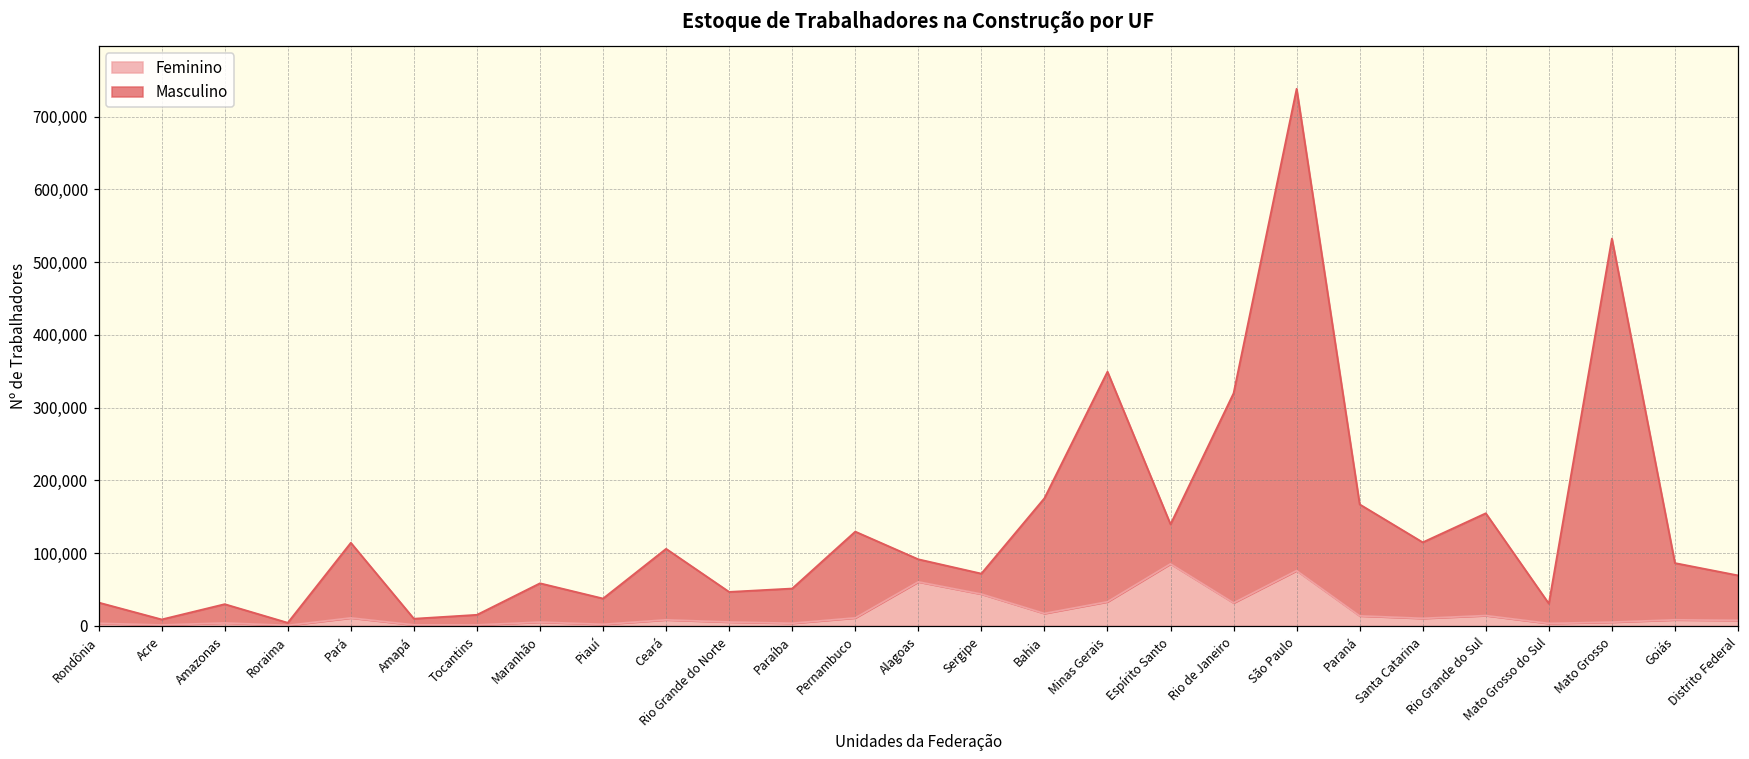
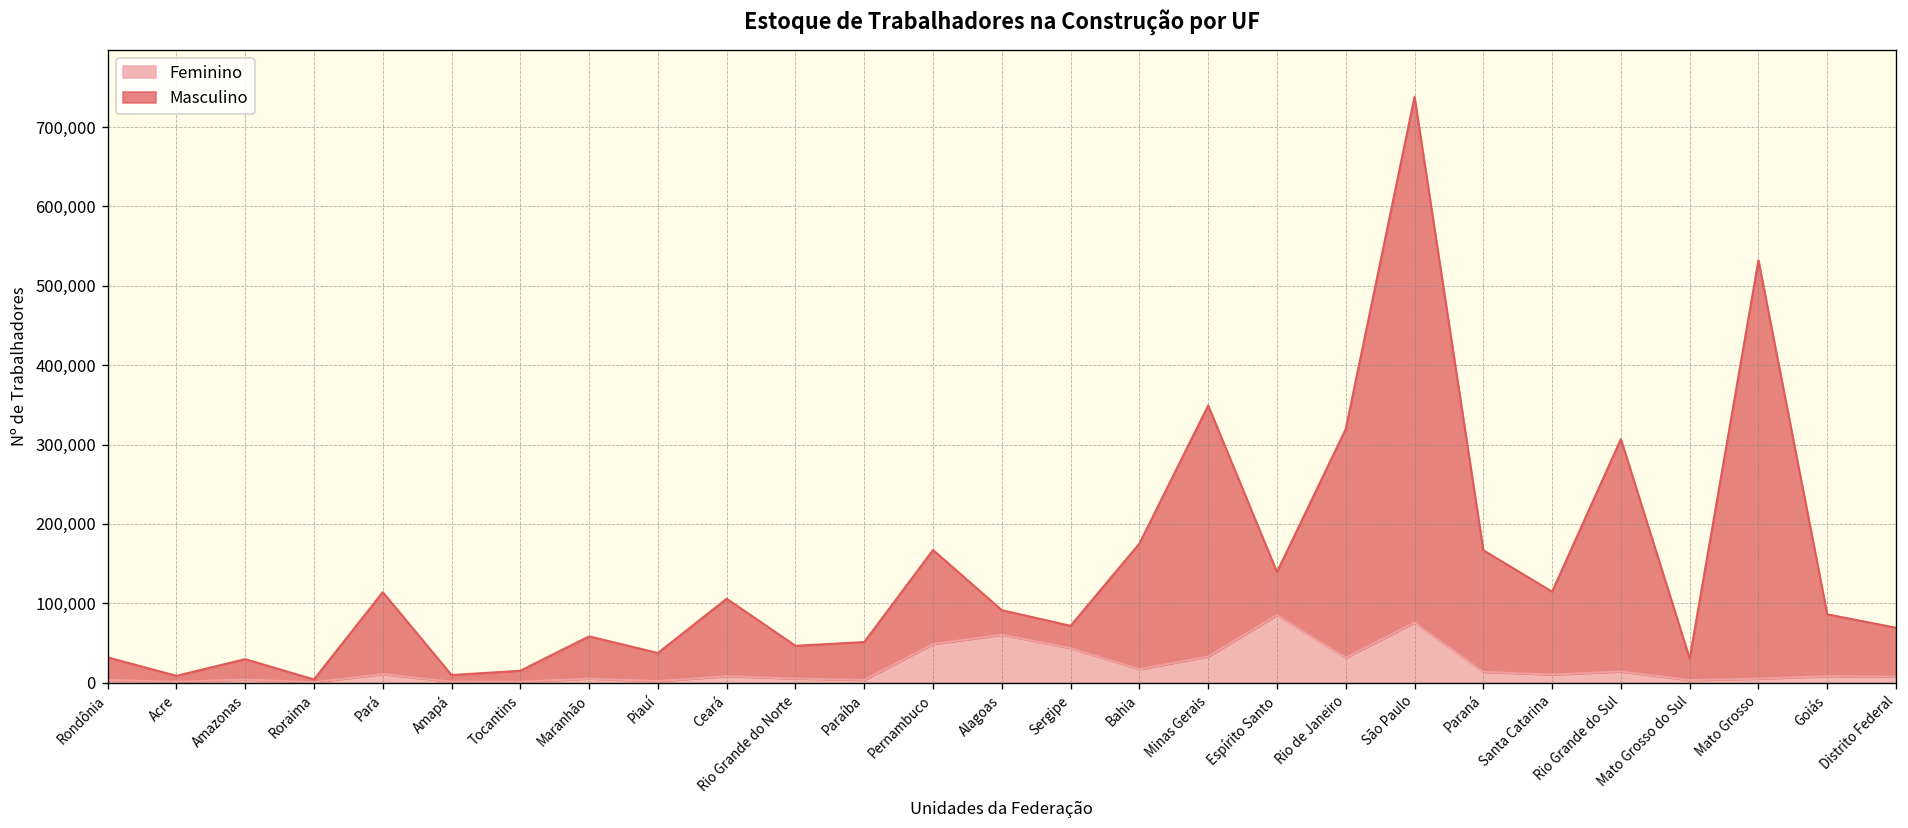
Feminino, Pernambuco: 10,000 -> 50,000
Masculino, Rio Grande do Sul: 140,000 -> 290,000
